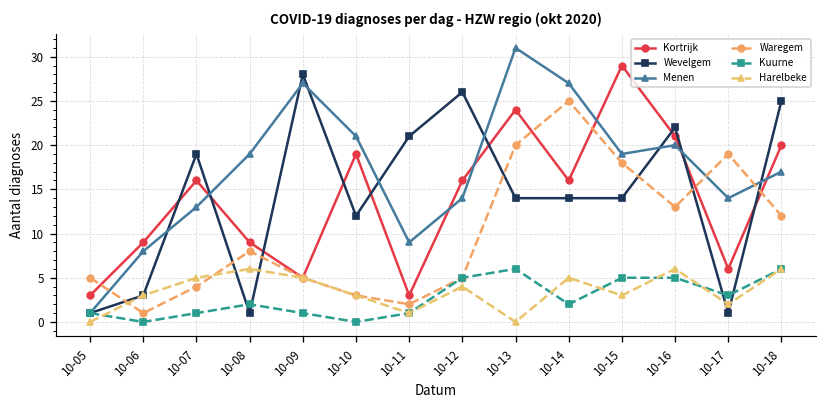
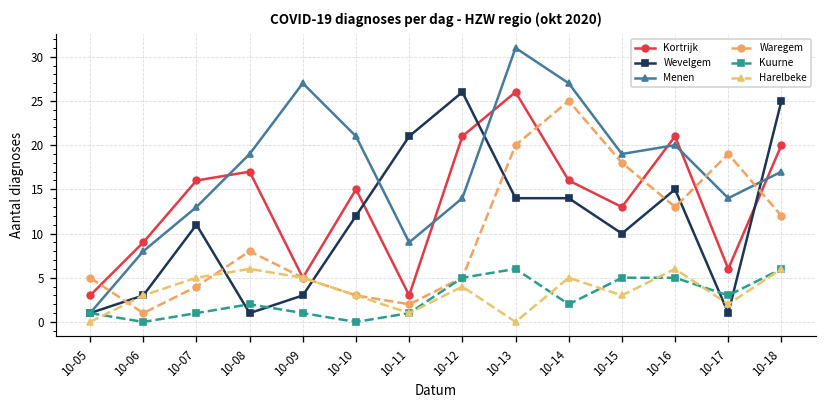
Wevelgem, 10-07: 19 -> 11
Kortrijk, 10-08: 9 -> 17
Wevelgem, 10-09: 28 -> 3
Kortrijk, 10-10: 19 -> 15
Kortrijk, 10-12: 16 -> 21
Kortrijk, 10-13: 24 -> 26
Kortrijk, 10-15: 29 -> 13
Wevelgem, 10-15: 14 -> 10
Wevelgem, 10-16: 22 -> 15
